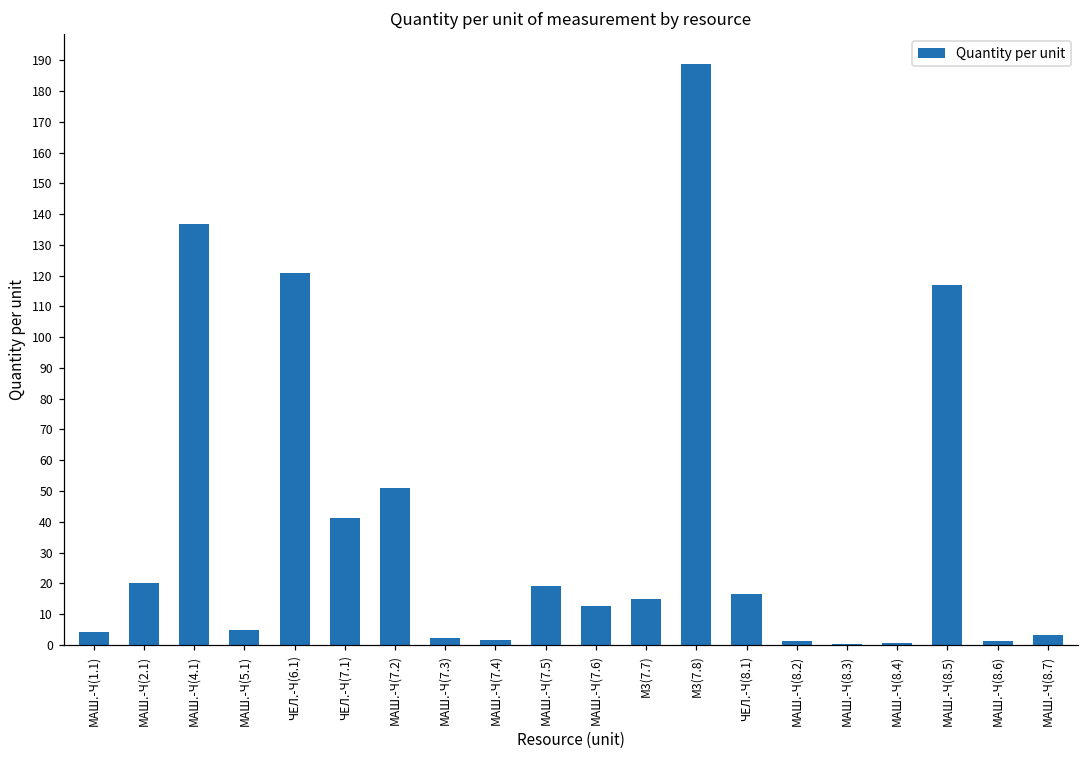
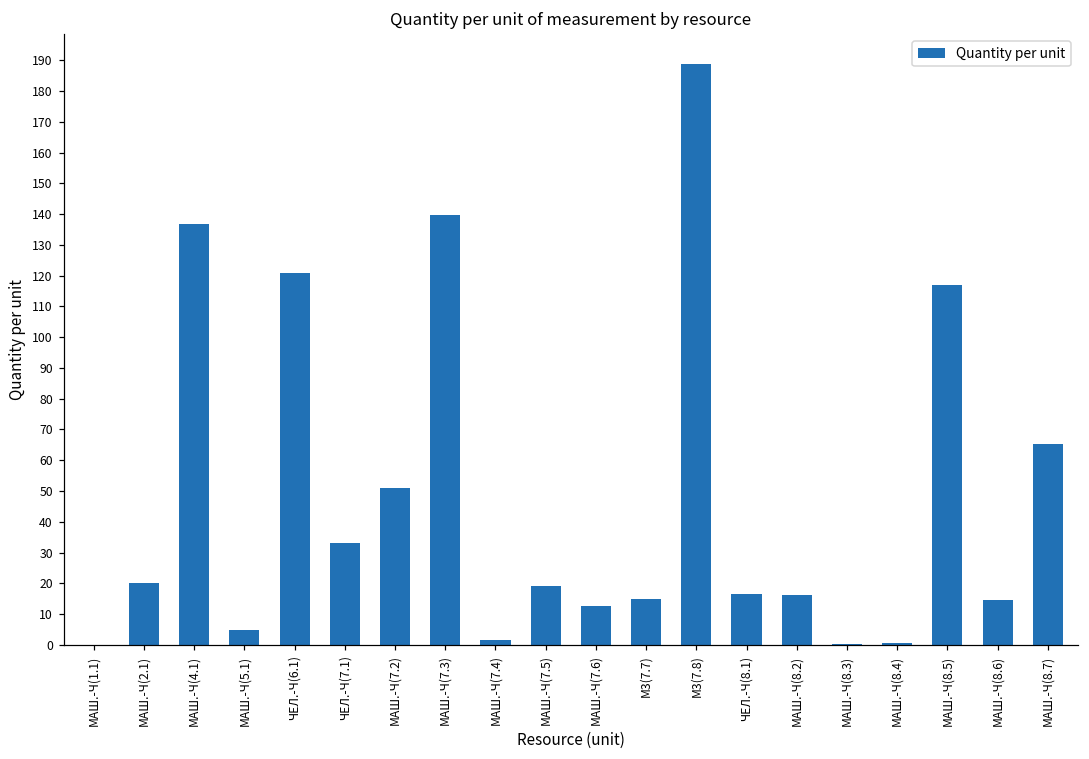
МАШ.-Ч(1.1): 4 -> 0
ЧЕЛ.-Ч(7.1): 41 -> 33
МАШ.-Ч(7.3): 2 -> 140
МАШ.-Ч(8.2): 1 -> 16
МАШ.-Ч(8.6): 1 -> 14
МАШ.-Ч(8.7): 3 -> 65
